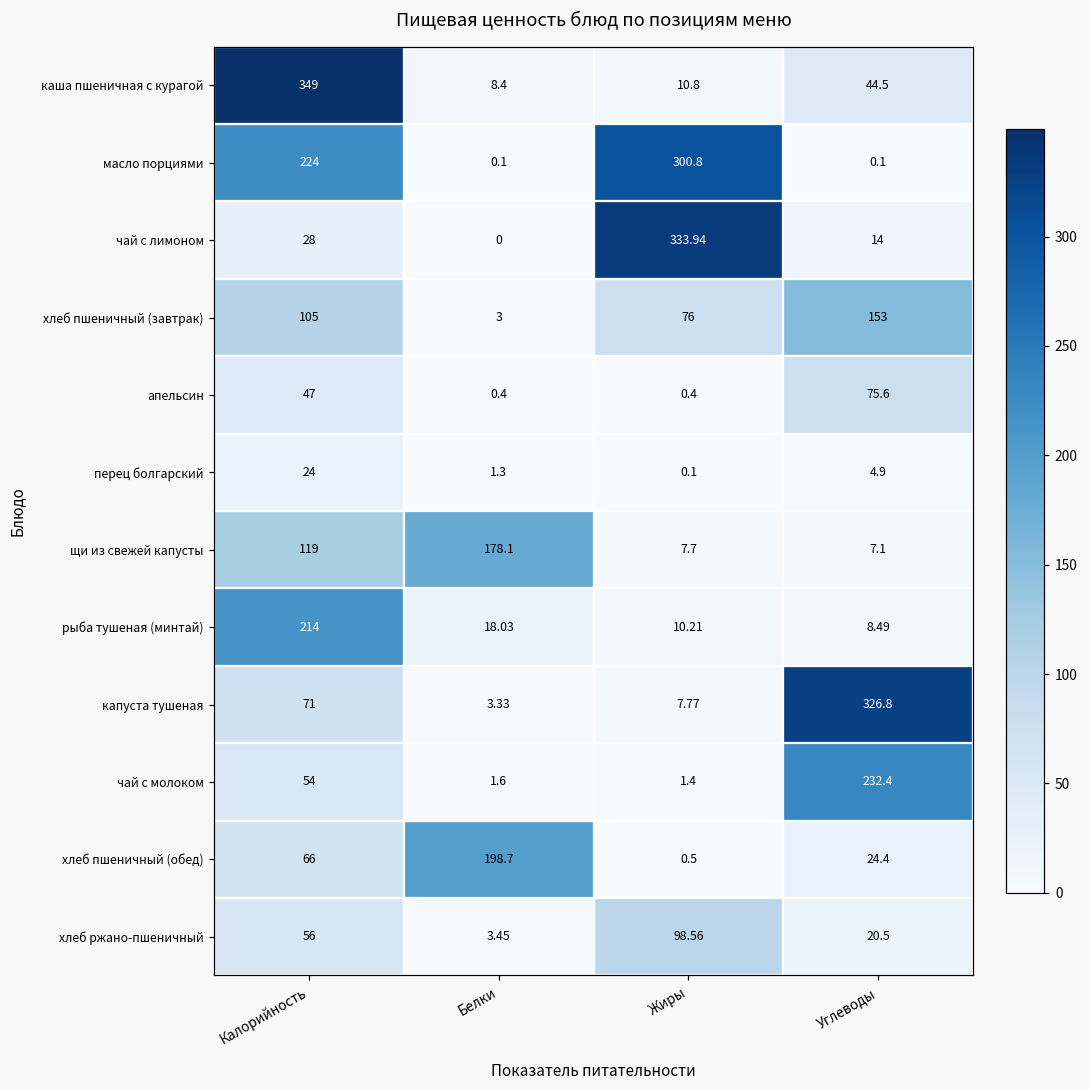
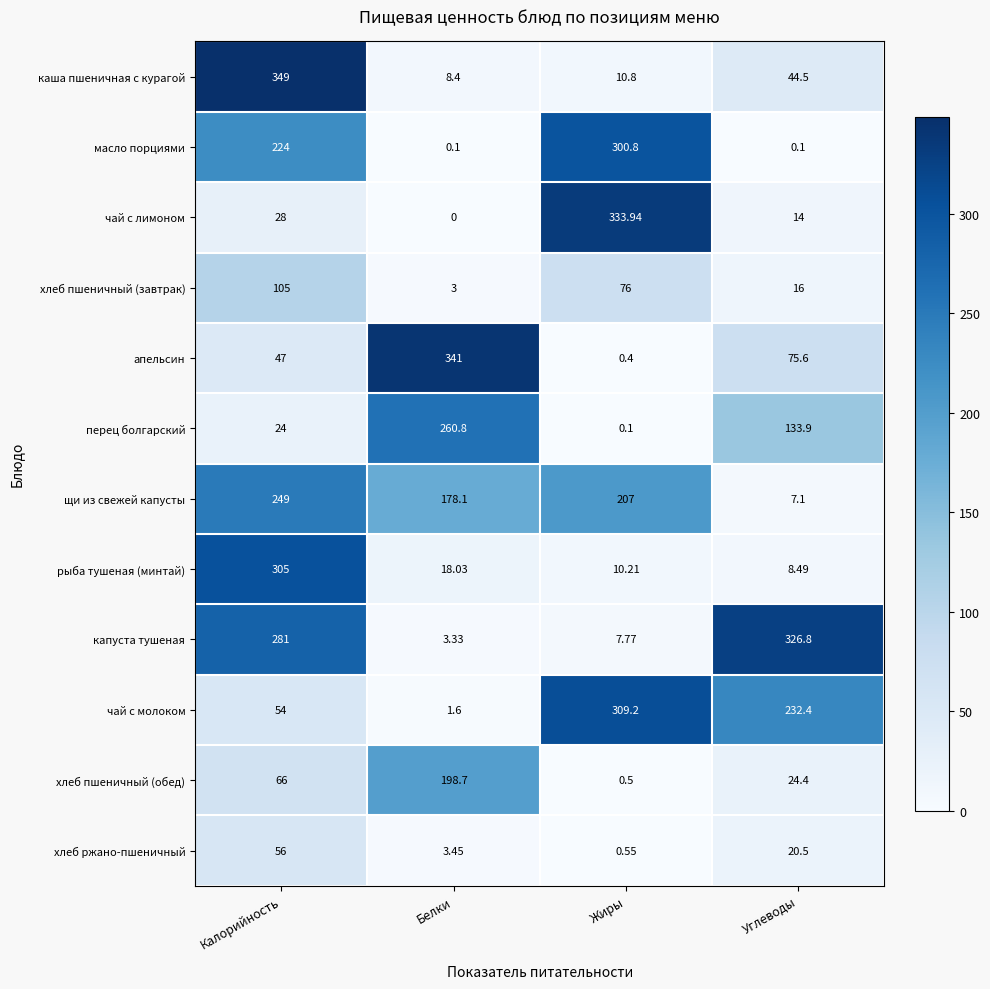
хлеб пшеничный (завтрак), Углеводы: 153 -> 16
апельсин, Белки: 0.4 -> 341
перец болгарский, Белки: 1.3 -> 260.8
перец болгарский, Углеводы: 4.9 -> 133.9
щи из свежей капусты, Калорийность: 119 -> 249
щи из свежей капусты, Жиры: 7.7 -> 207
рыба тушеная (минтай), Калорийность: 214 -> 305
капуста тушеная, Калорийность: 71 -> 281
чай с молоком, Жиры: 1.4 -> 309.2
хлеб ржано-пшеничный, Жиры: 98.56 -> 0.55
